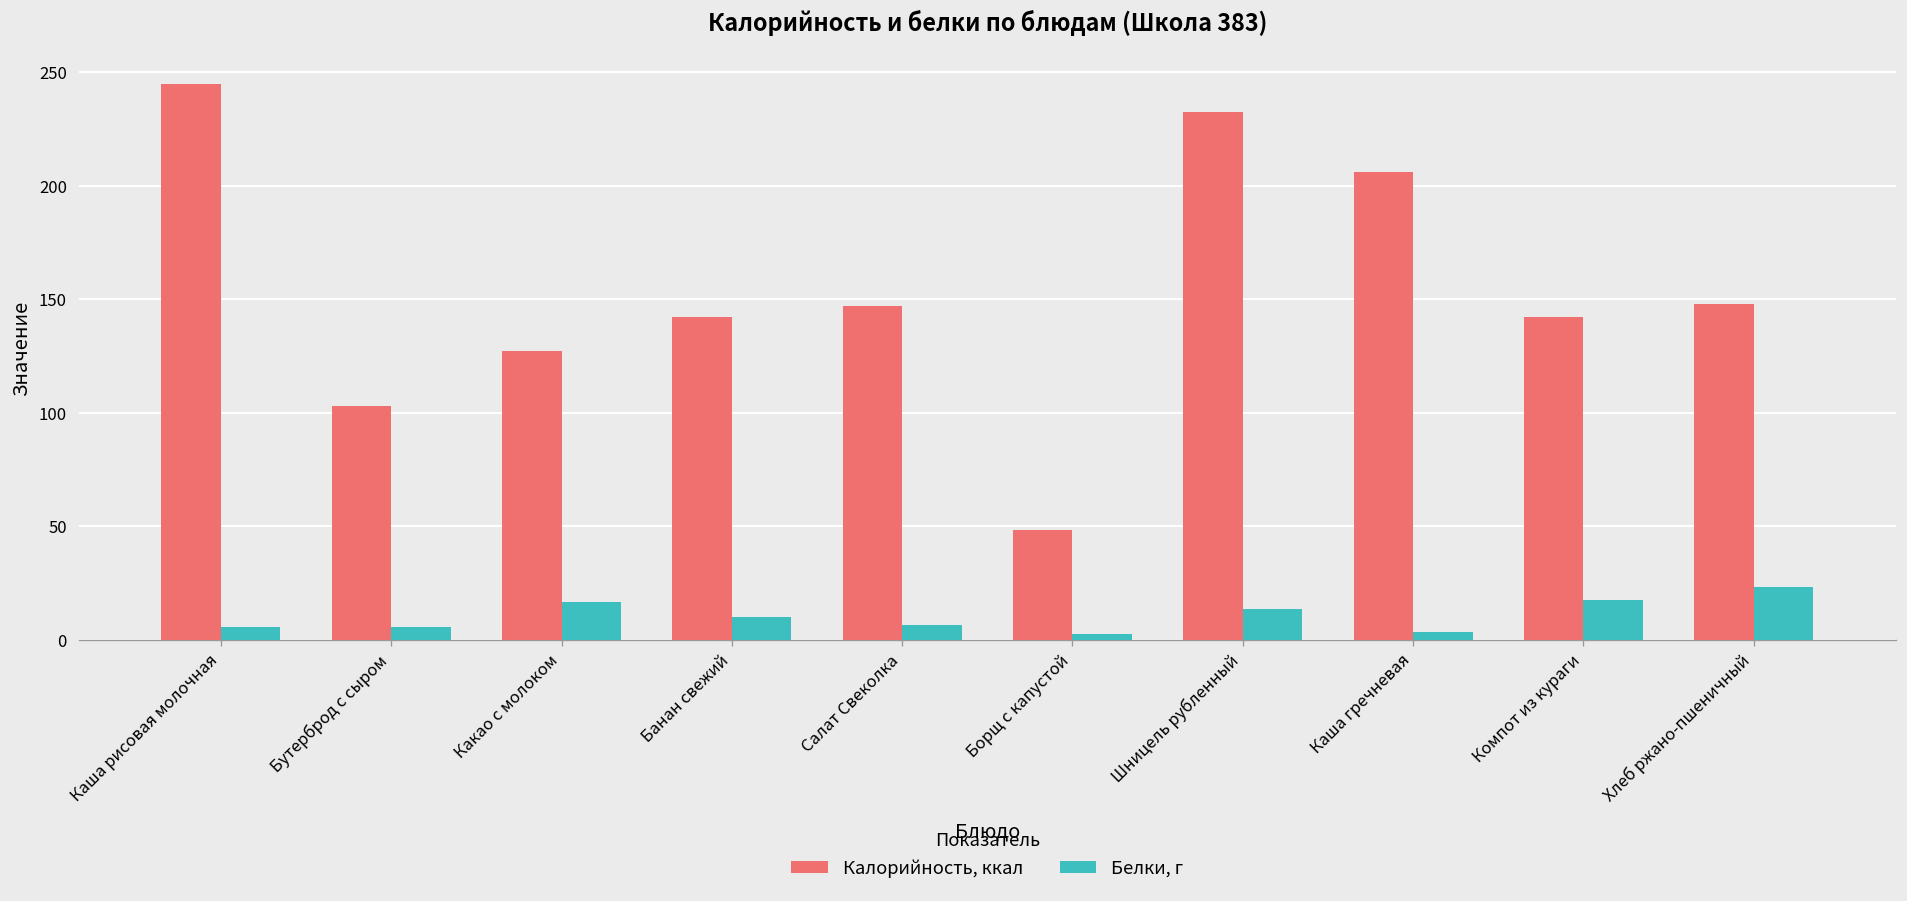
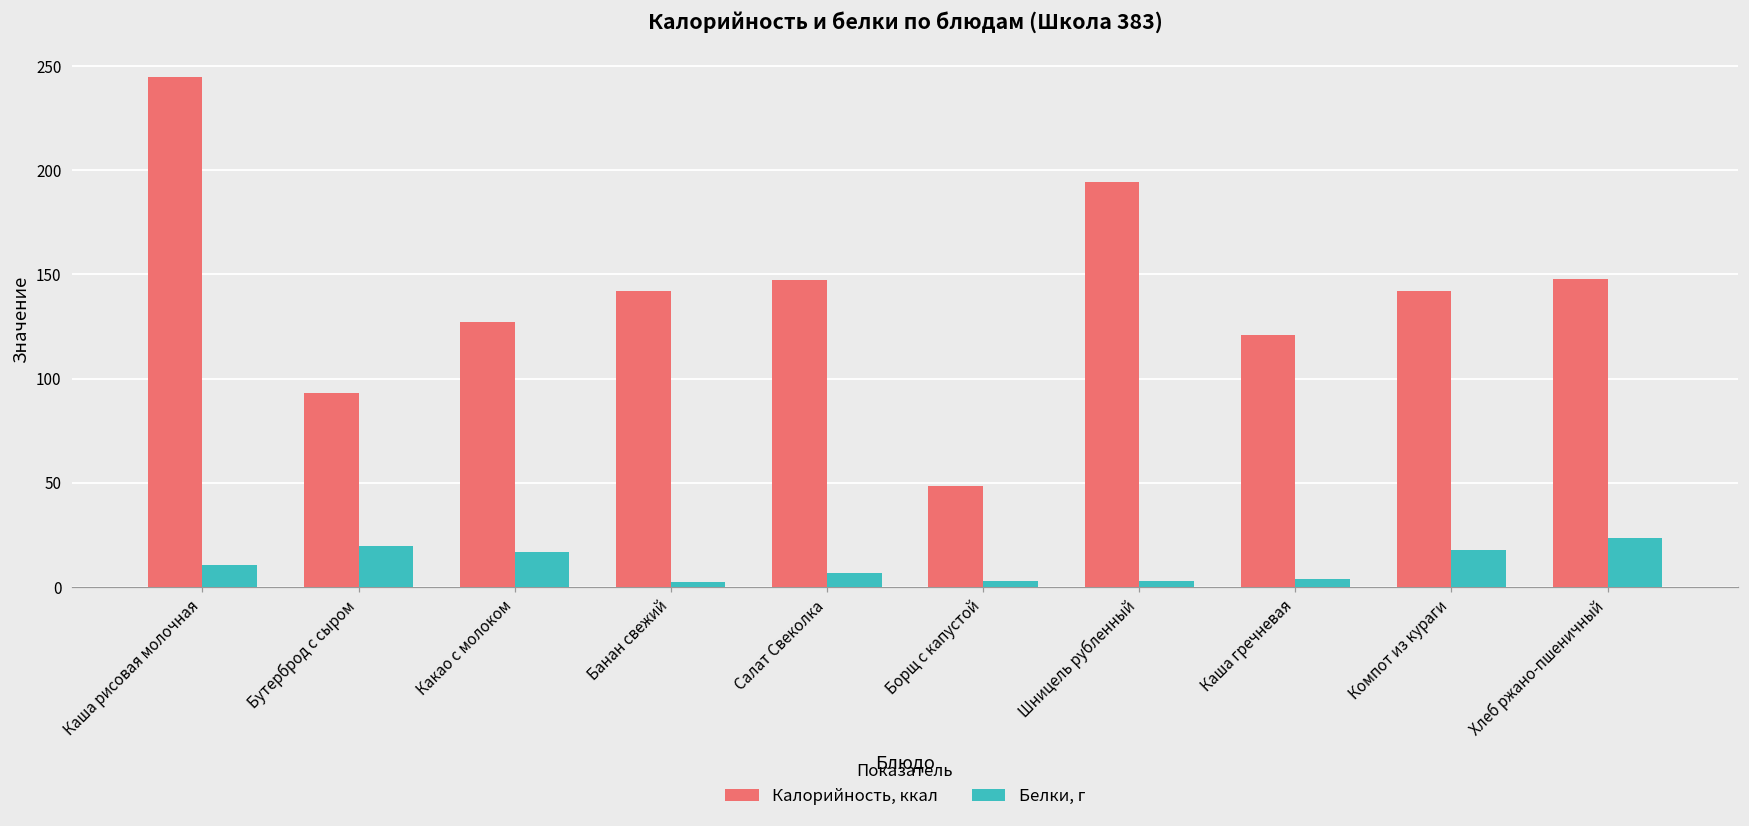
Белки, г, Каша рисовая молочная: 6 -> 10
Калорийность, ккал, Бутерброд с сыром: 103 -> 93
Белки, г, Бутерброд с сыром: 6 -> 20
Белки, г, Банан свежий: 10 -> 2
Калорийность, ккал, Шницель рубленный: 232 -> 195
Белки, г, Шницель рубленный: 14 -> 3
Калорийность, ккал, Каша гречневая: 206 -> 121
